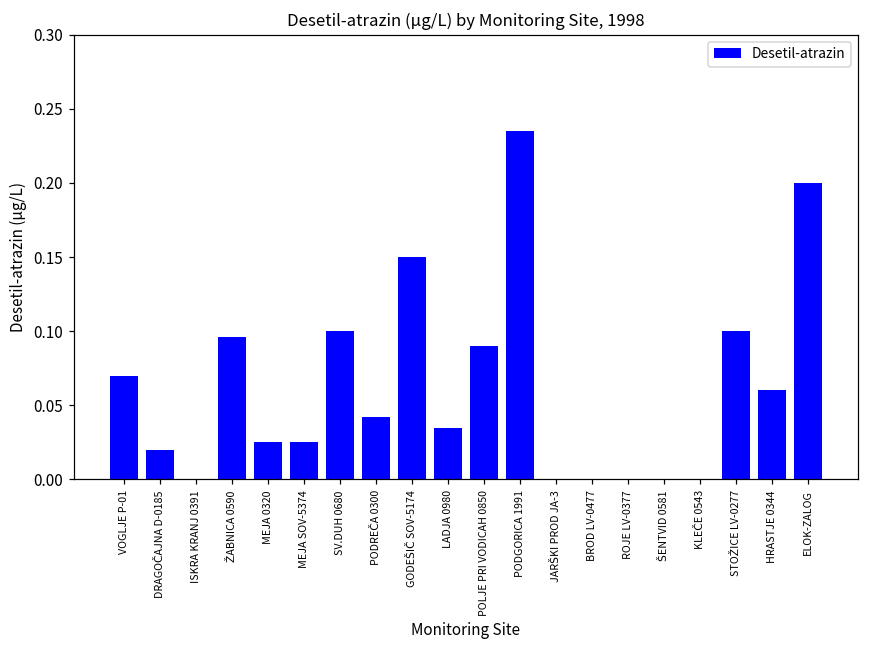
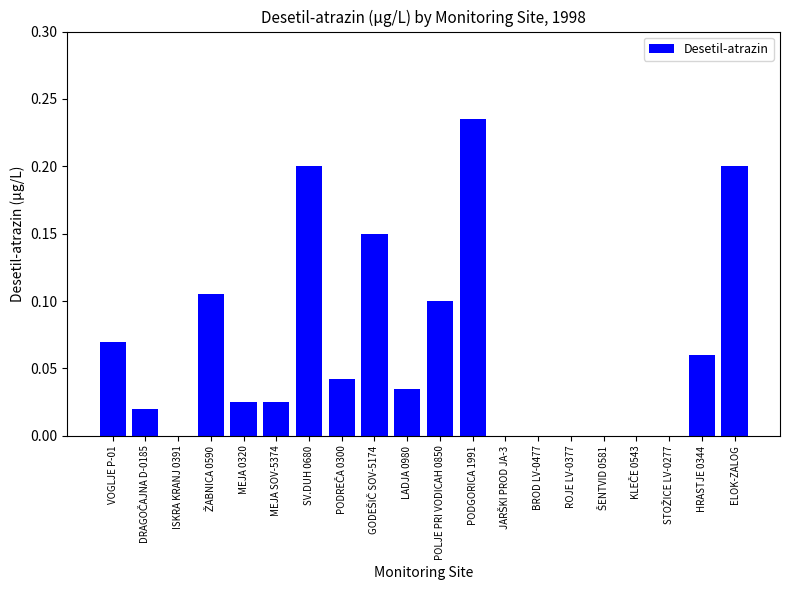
ŽABNICA 0590: 0.096 -> 0.105
SV.DUH 0680: 0.1 -> 0.2
POLJE PRI VODICAH 0850: 0.09 -> 0.10
STOŽICE LV-0277: 0.1 -> 0.0
